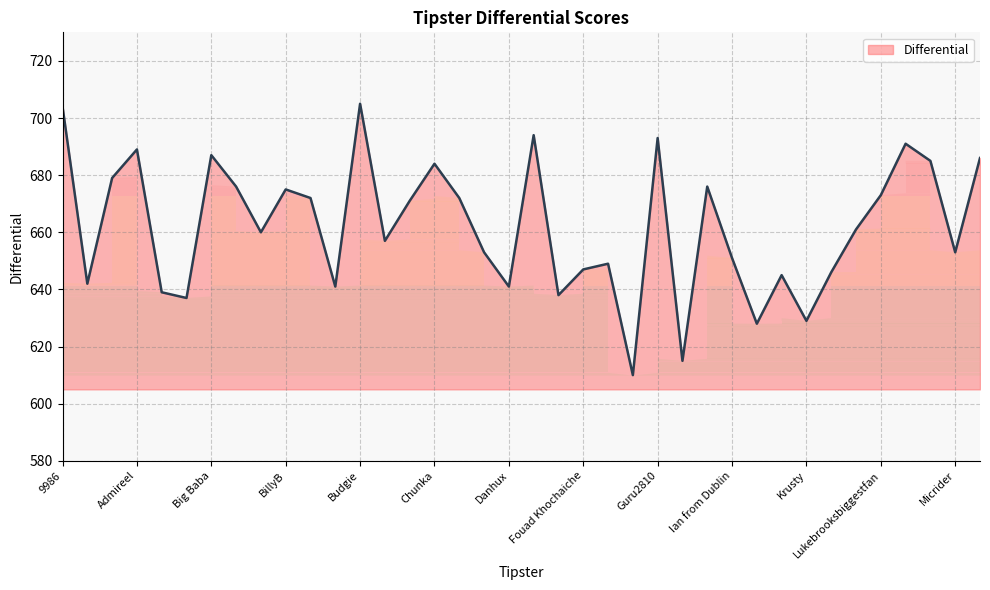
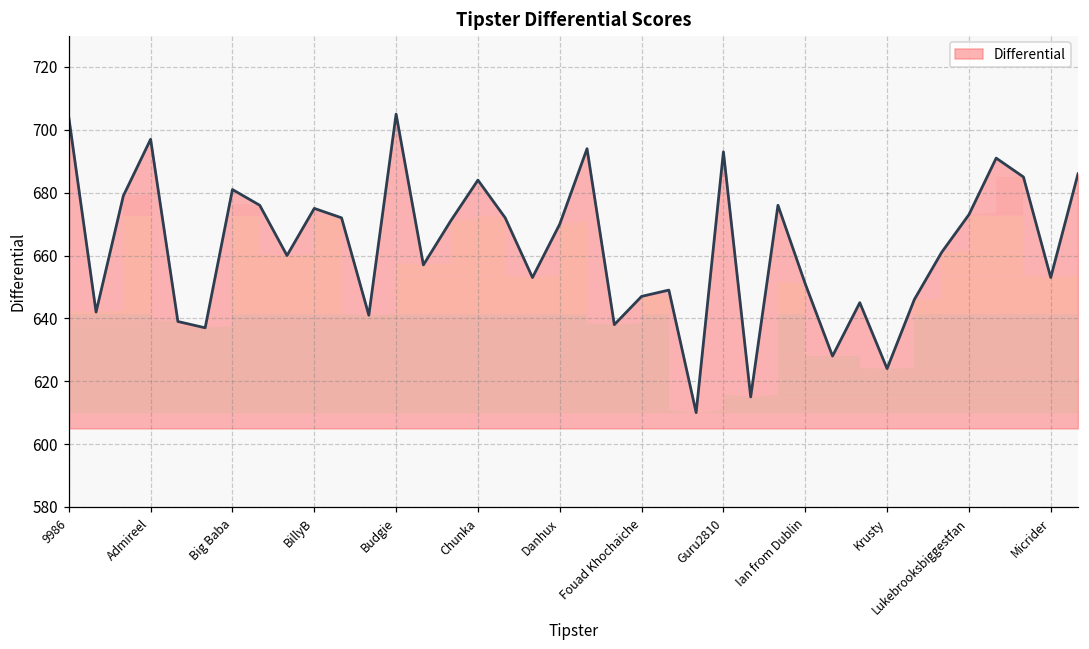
Differential, Admireel: 689 -> 697
Differential, Big Baba: 687 -> 681
Differential, Danhux: 641 -> 670
Differential, Krusty: 629 -> 624
